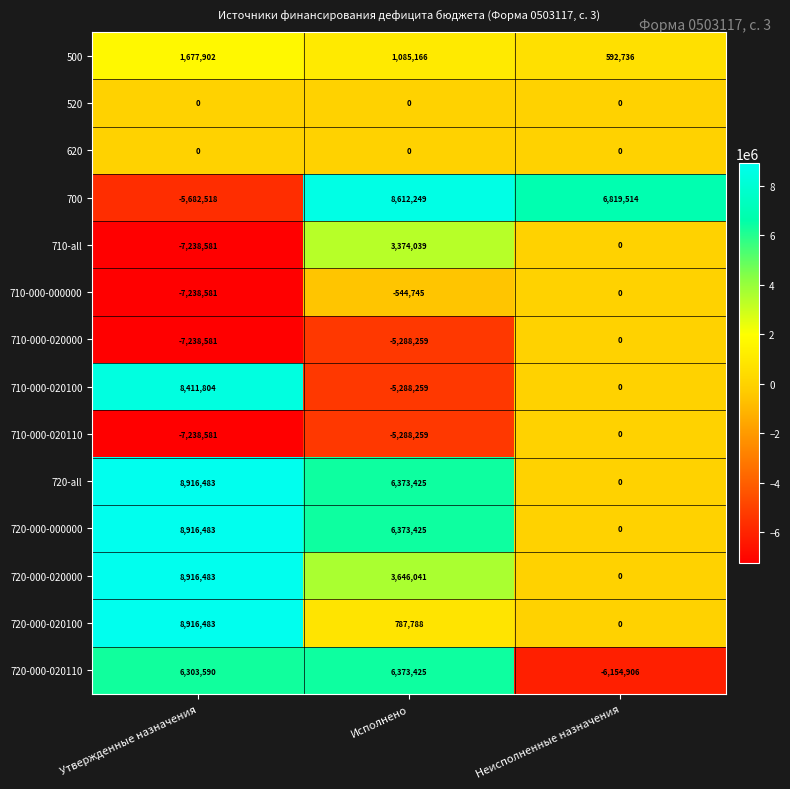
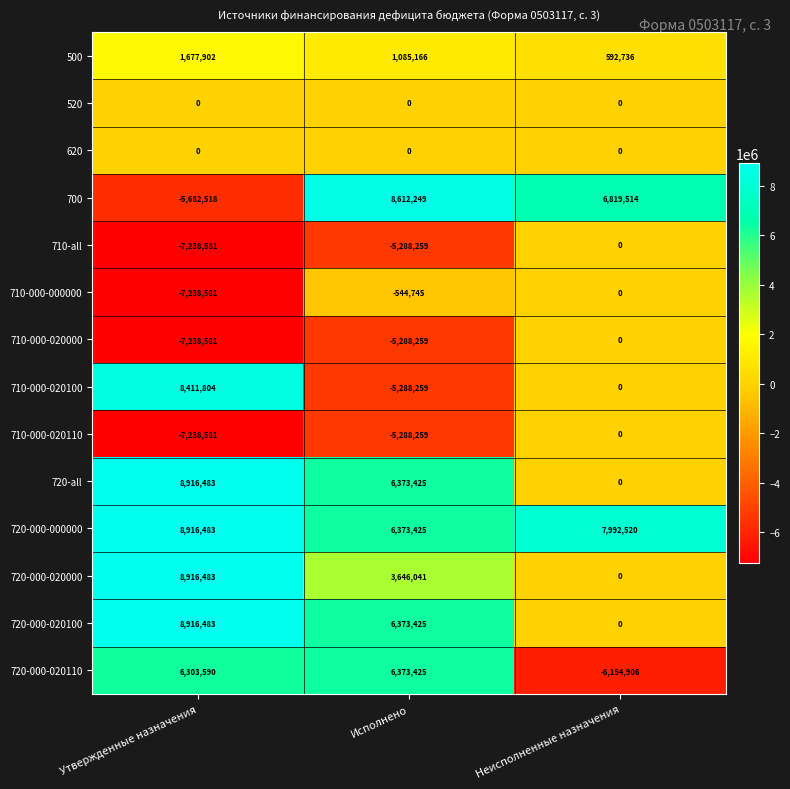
710-all, Исполнено: 3,374,039 -> -5,288,259
720-000-000000, Неисполненные назначения: 0 -> 7,992,520
720-000-020100, Исполнено: 787,788 -> 6,373,425
